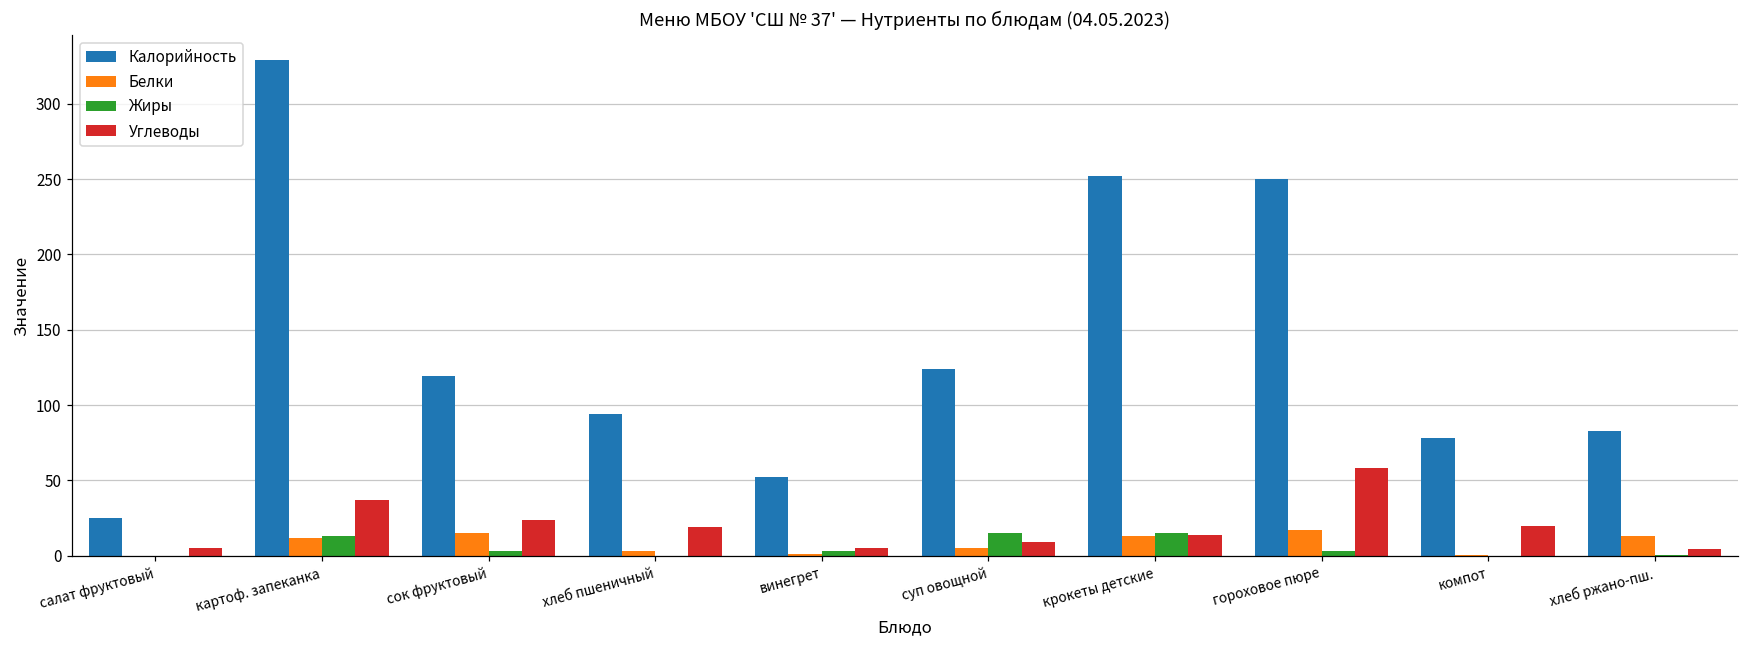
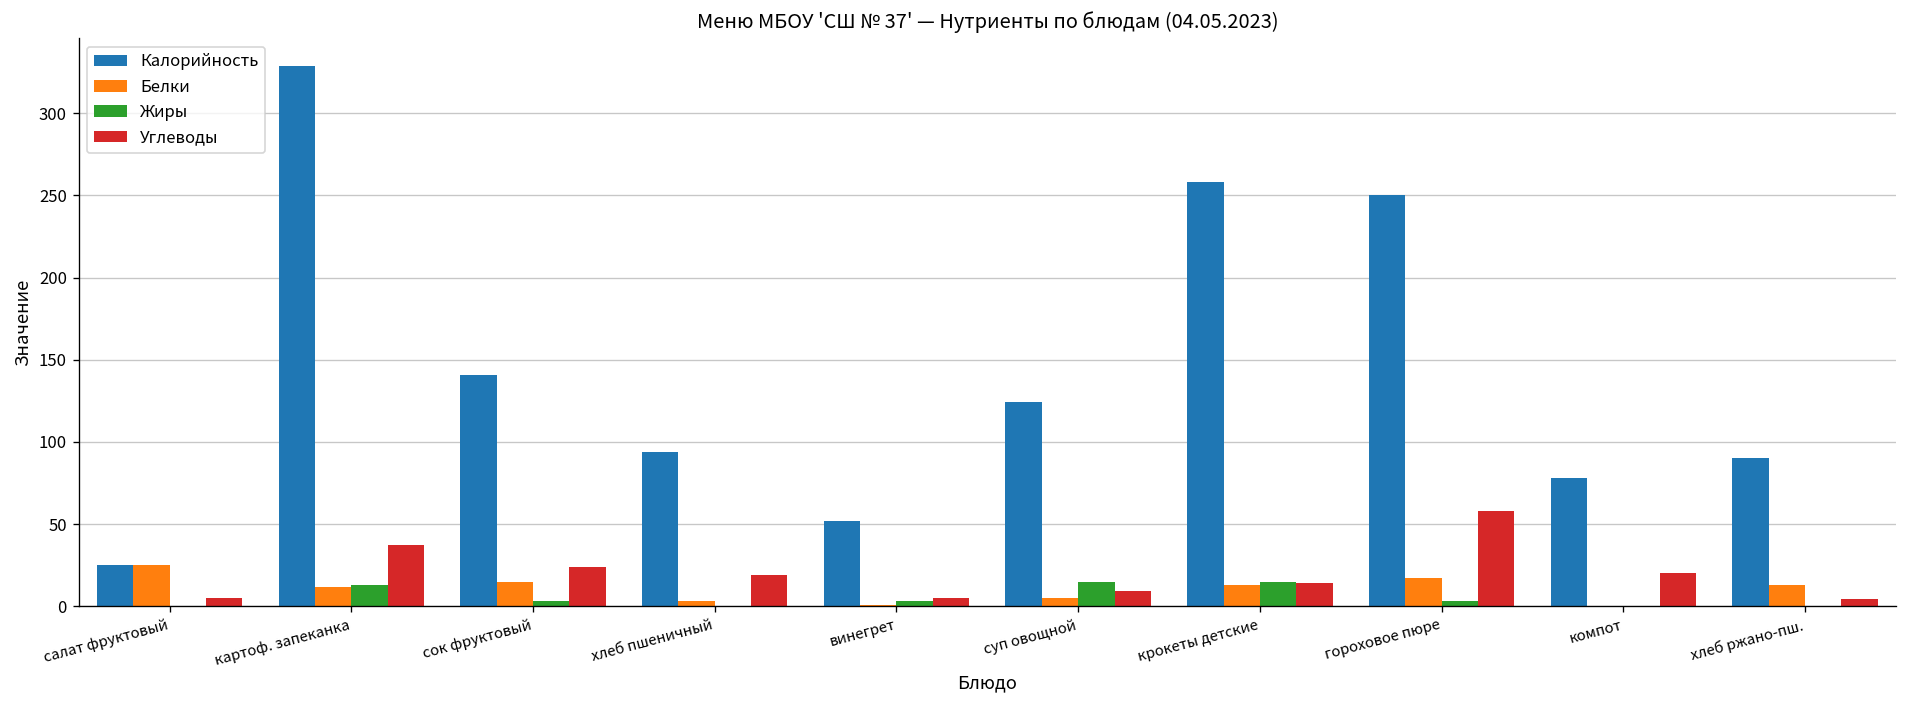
Белки, салат фруктовый: 0 -> 25
Калорийность, сок фруктовый: 119 -> 141
Калорийность, крокеты детские: 252 -> 258
Калорийность, хлеб ржано-пш.: 83 -> 91
